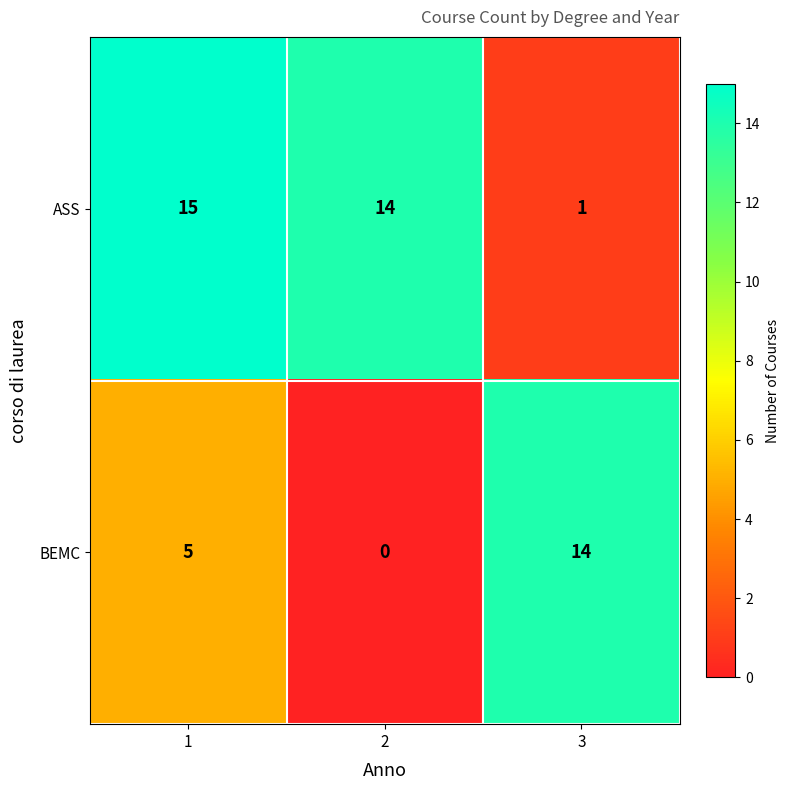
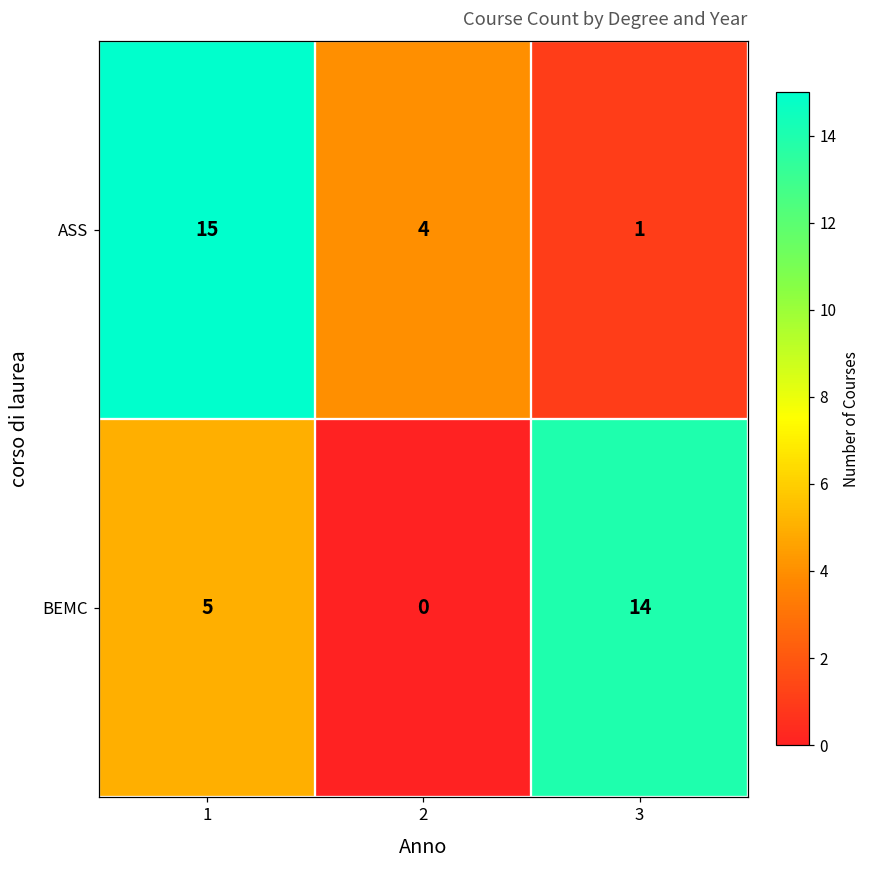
ASS, 2: 14 -> 4
